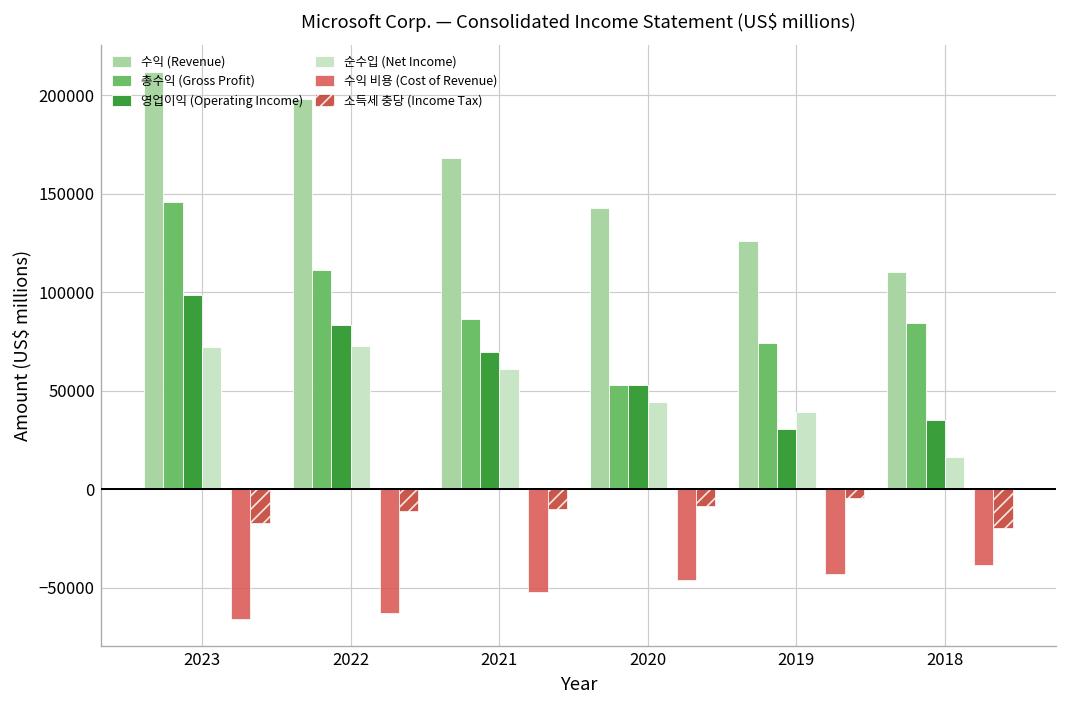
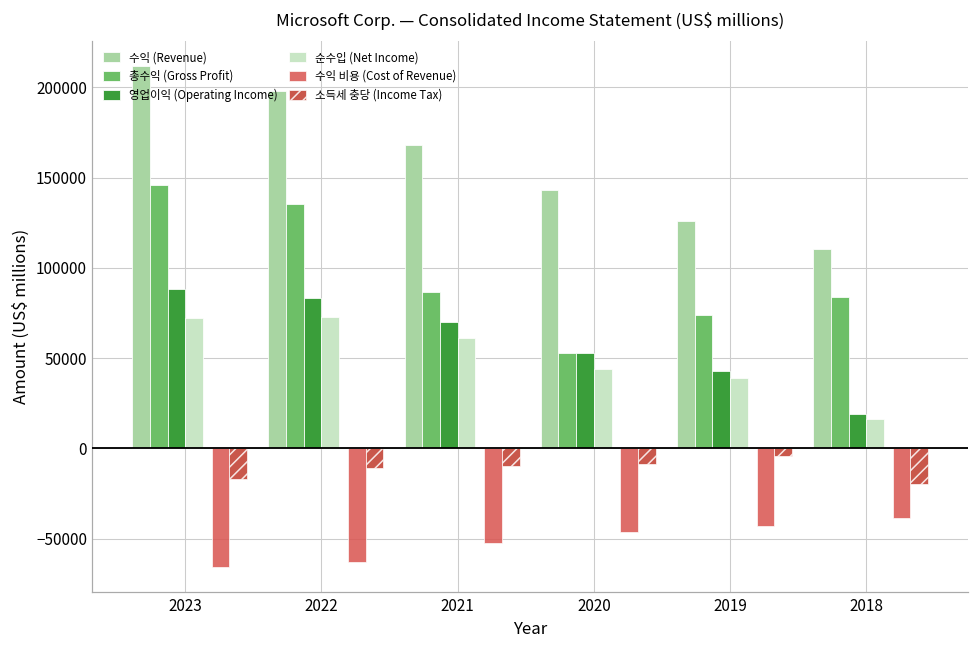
영업이익 (Operating Income), 2023: 99000 -> 89000
총수익 (Gross Profit), 2022: 111000 -> 136000
영업이익 (Operating Income), 2019: 31000 -> 43000
영업이익 (Operating Income), 2018: 35000 -> 19000
